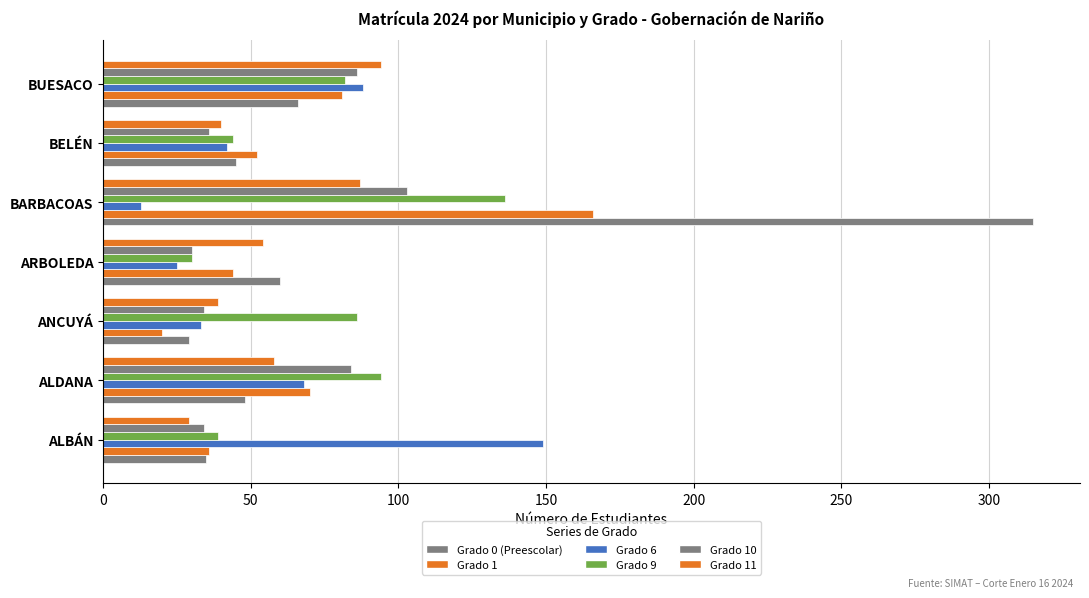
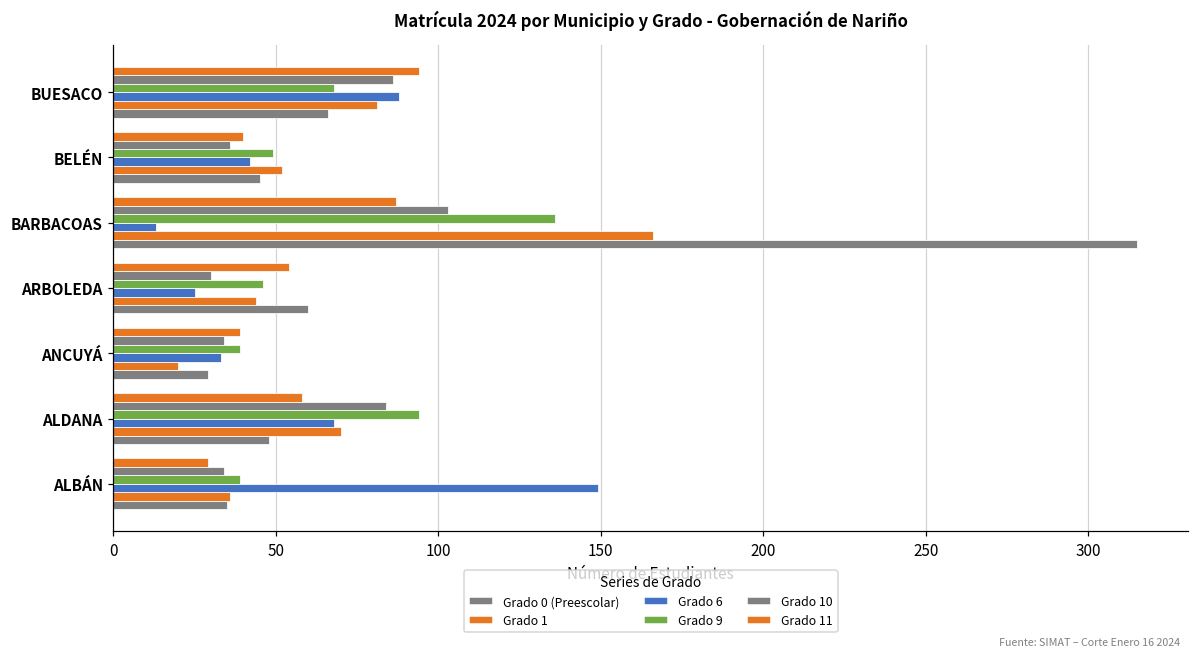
Grado 9, BUESACO: 82 -> 68
Grado 9, BELÉN: 44 -> 49
Grado 9, ARBOLEDA: 30 -> 46
Grado 9, ANCUYÁ: 86 -> 39
